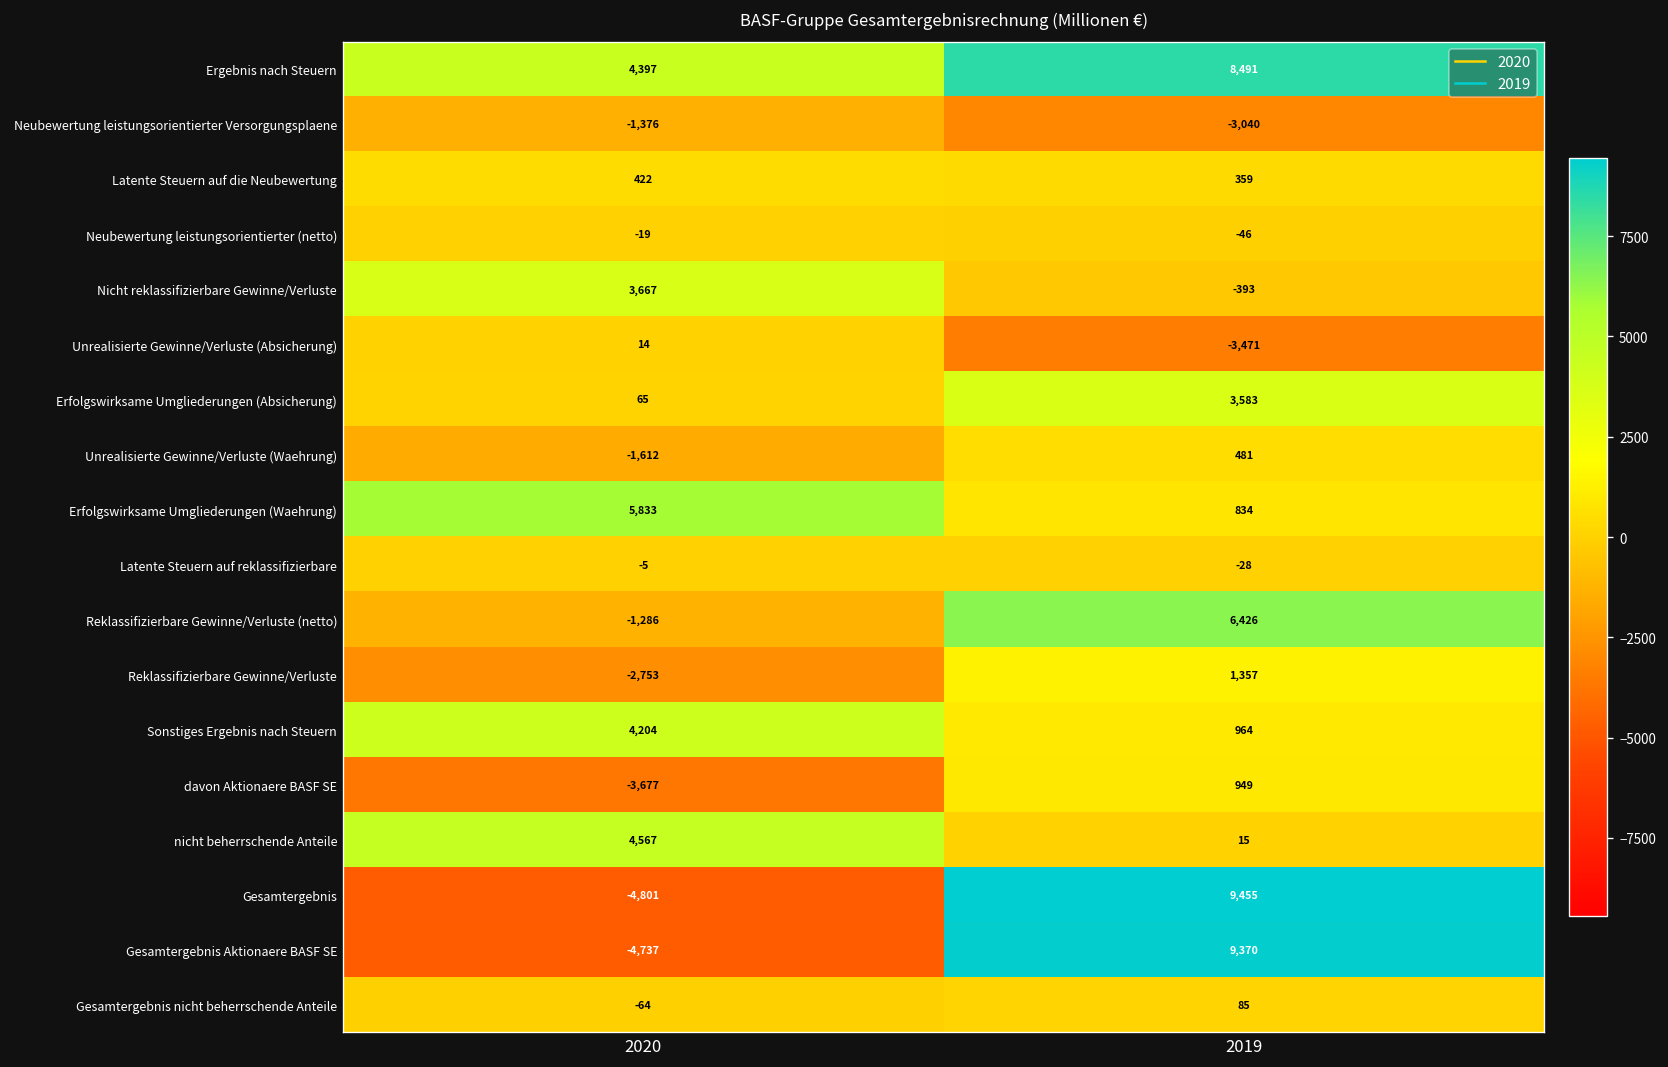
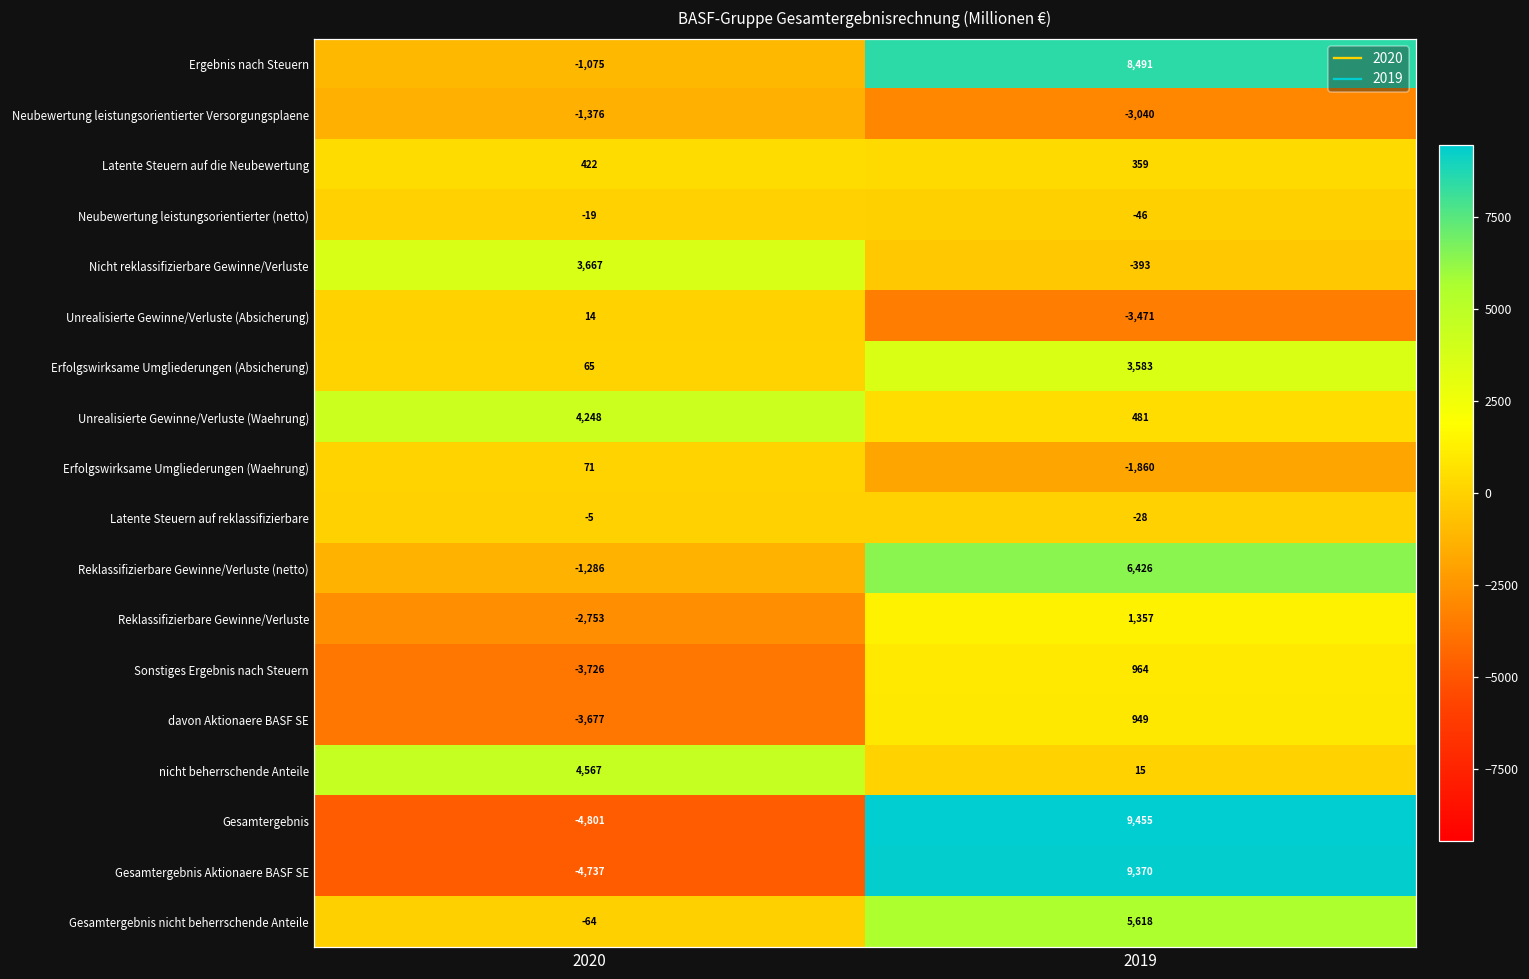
Ergebnis nach Steuern, 2020: 4,397 -> -1,075
Unrealisierte Gewinne/Verluste (Waehrung), 2020: -1,612 -> 4,248
Erfolgswirksame Umgliederungen (Waehrung), 2020: 5,833 -> 71
Erfolgswirksame Umgliederungen (Waehrung), 2019: 834 -> -1,860
Sonstiges Ergebnis nach Steuern, 2020: 4,204 -> -3,726
Gesamtergebnis nicht beherrschende Anteile, 2019: 85 -> 5,618
